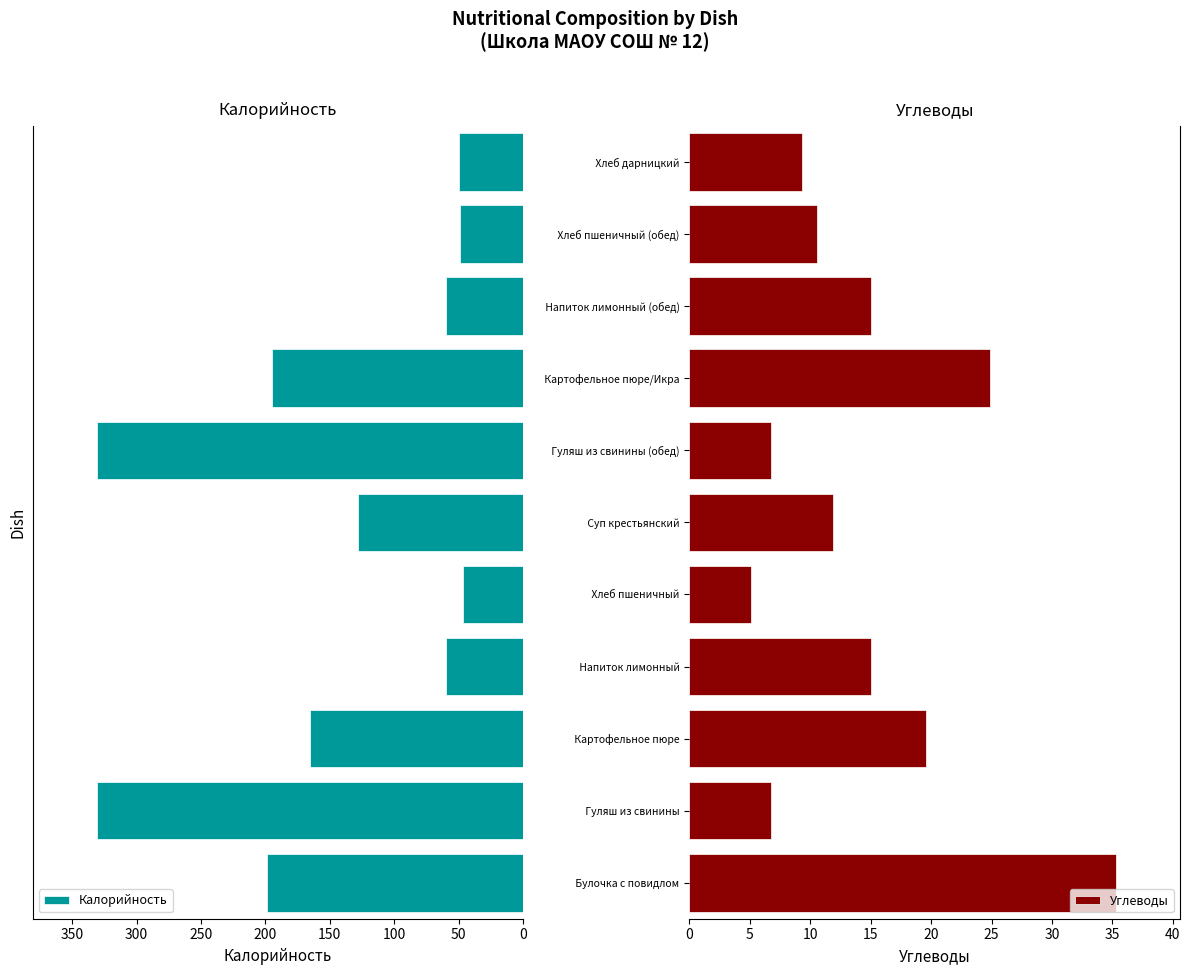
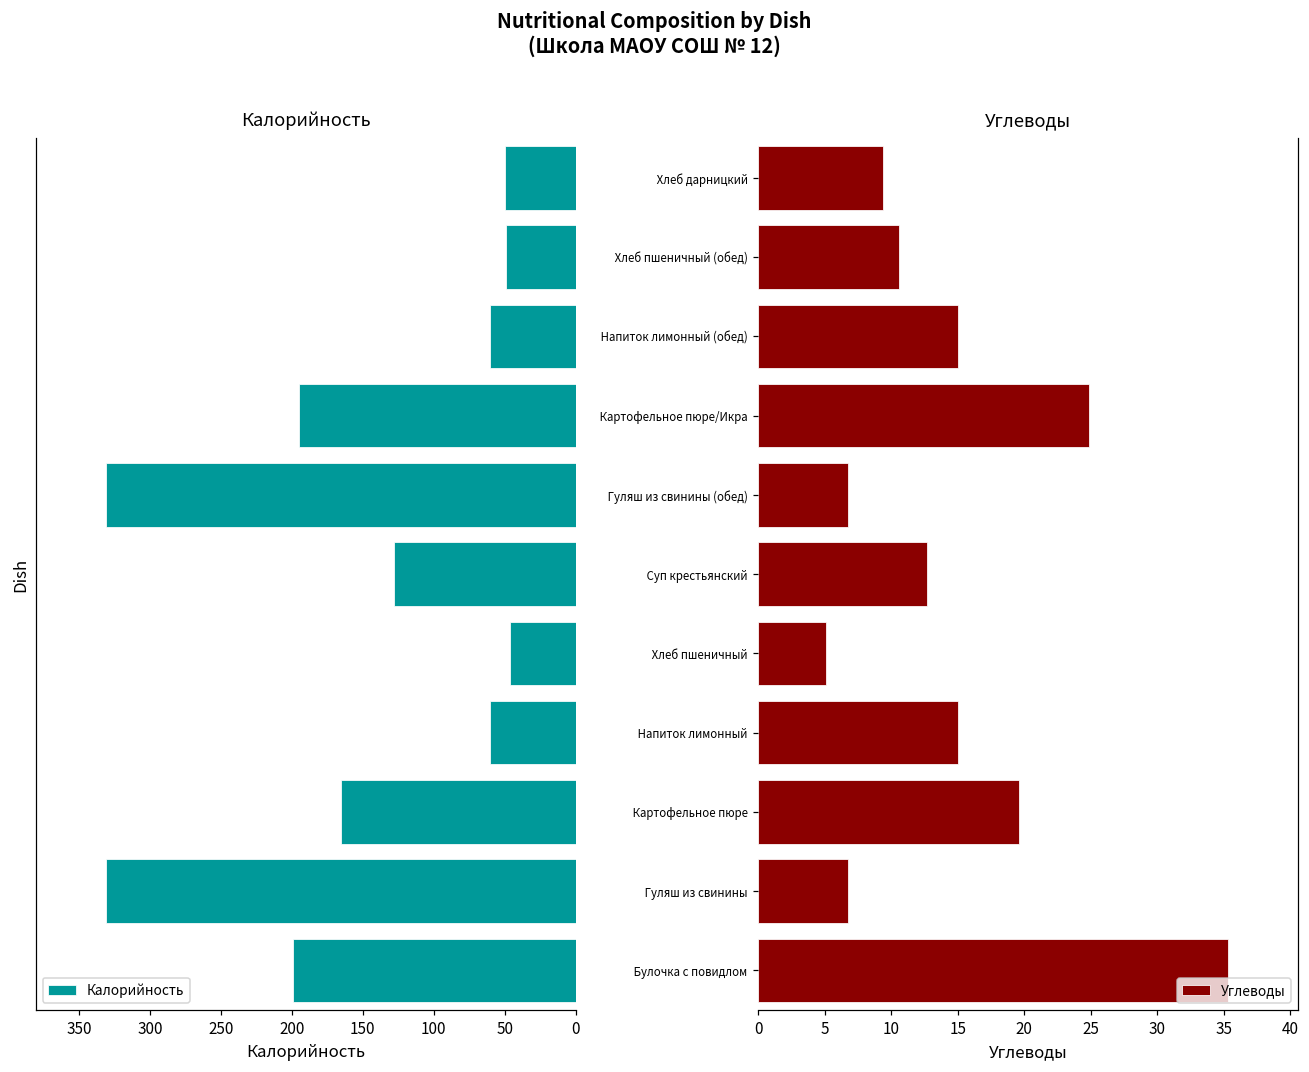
Углеводы, Суп крестьянский: 11.9 -> 12.7
